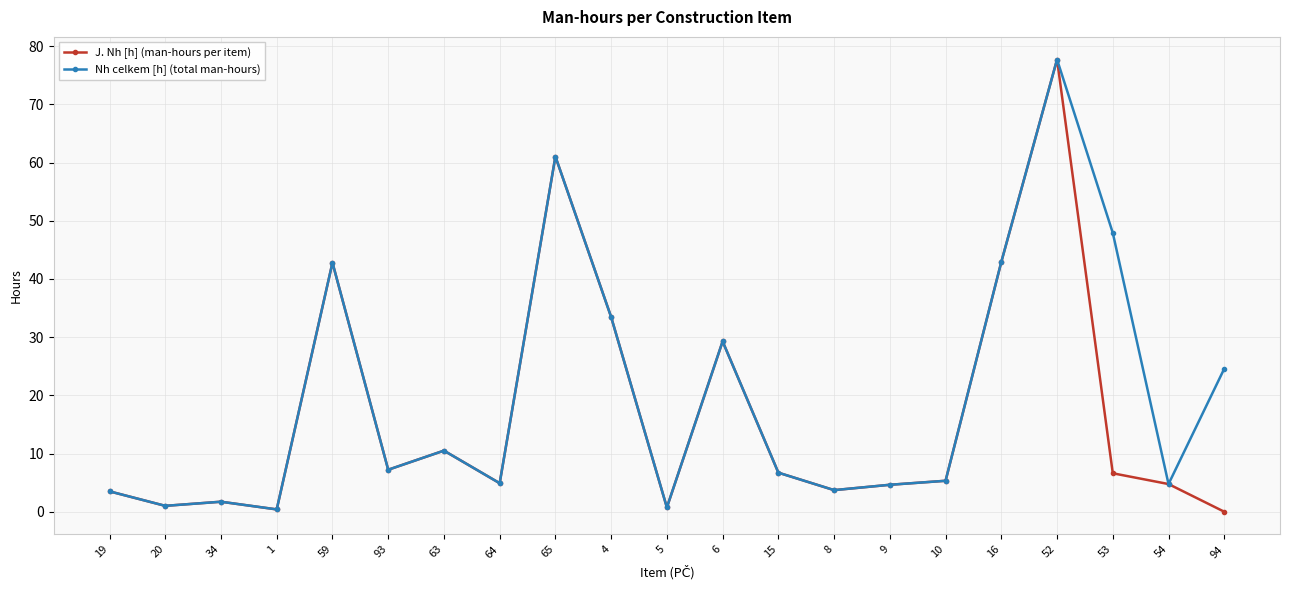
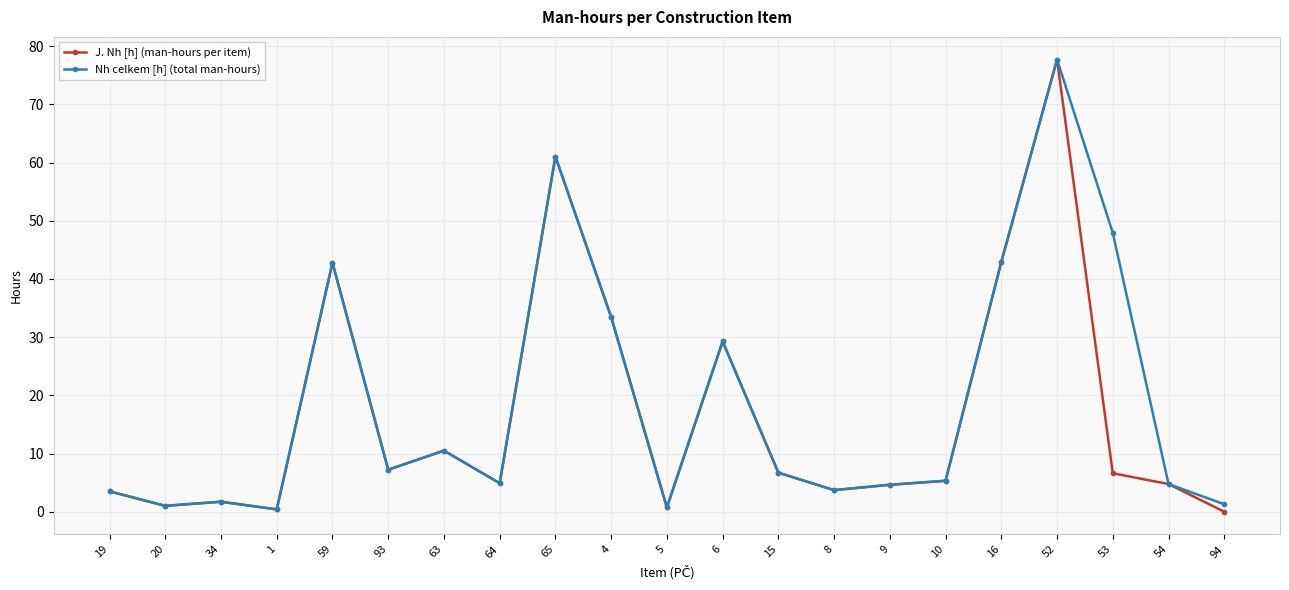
Nh celkem [h] (total man-hours), 94: 25 -> 1
